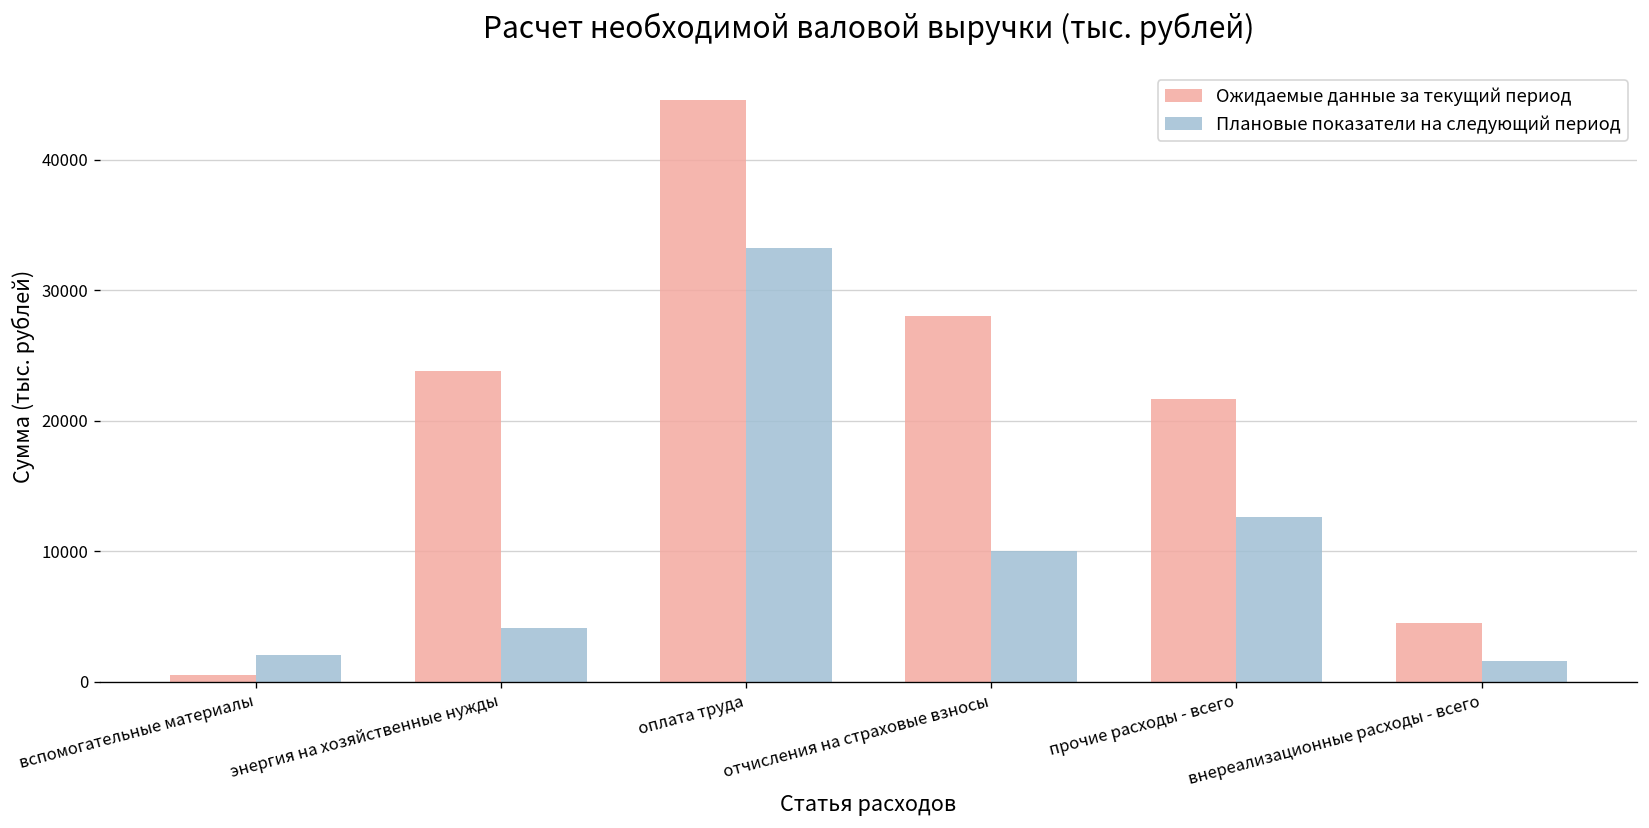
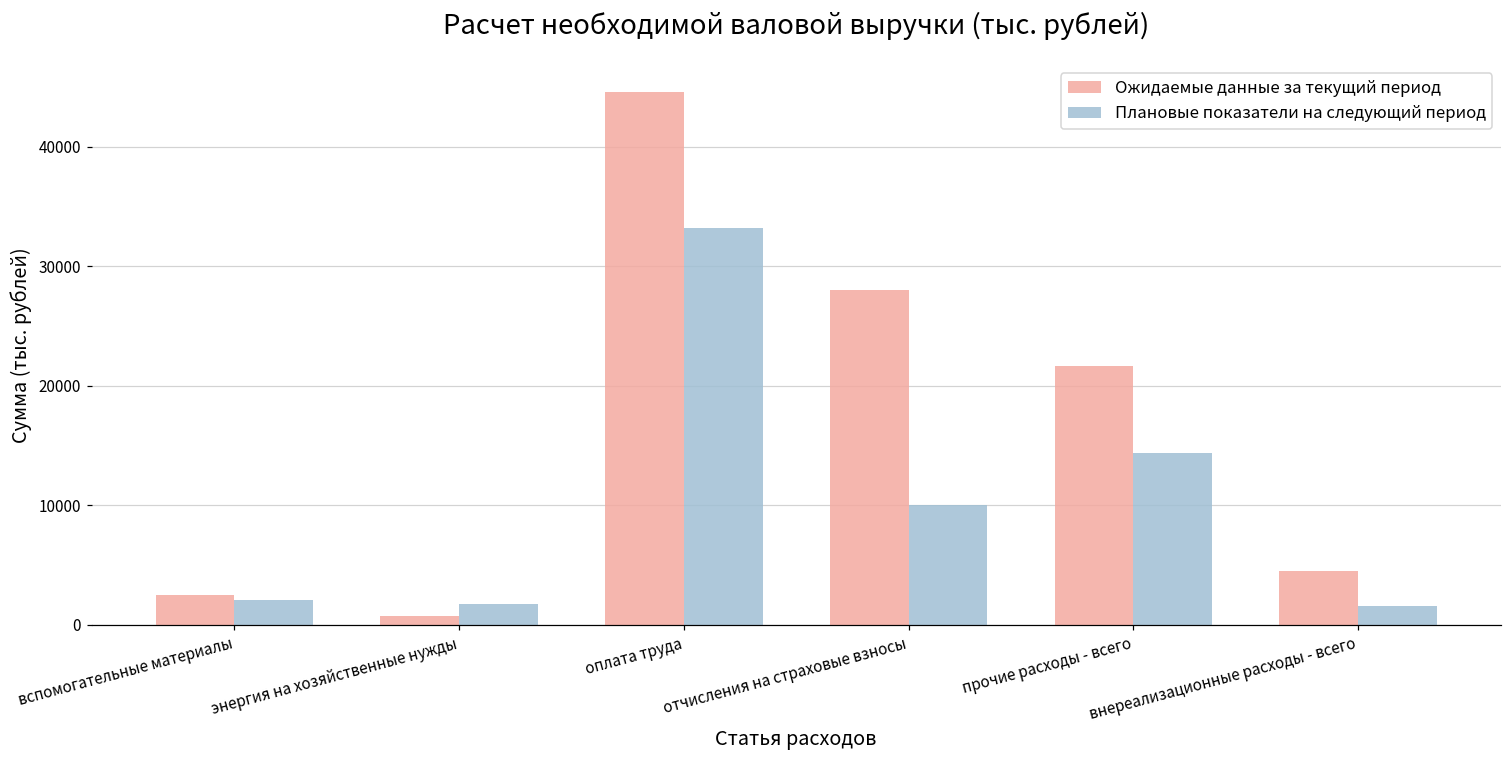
Ожидаемые данные за текущий период, вспомогательные материалы: 500 -> 2500
Ожидаемые данные за текущий период, энергия на хозяйственные нужды: 23800 -> 700
Плановые показатели на следующий период, энергия на хозяйственные нужды: 4100 -> 1800
Плановые показатели на следующий период, прочие расходы - всего: 12600 -> 14400
